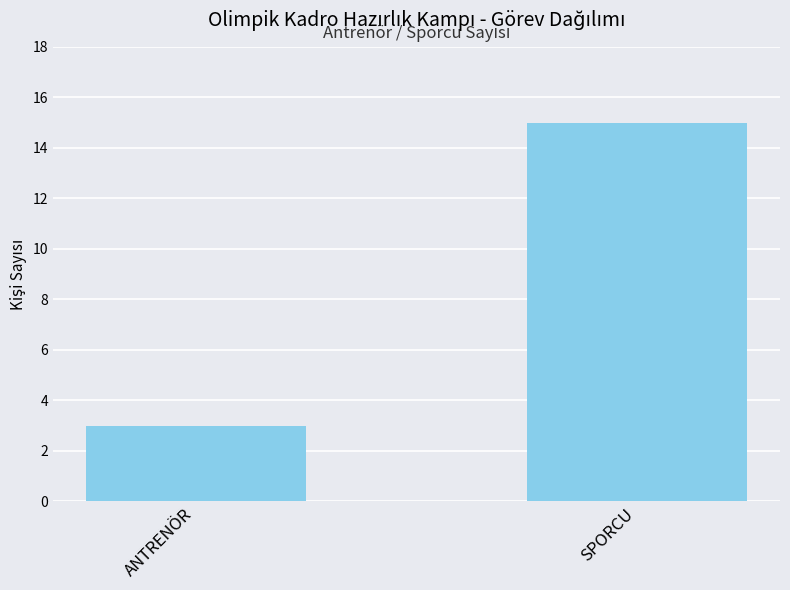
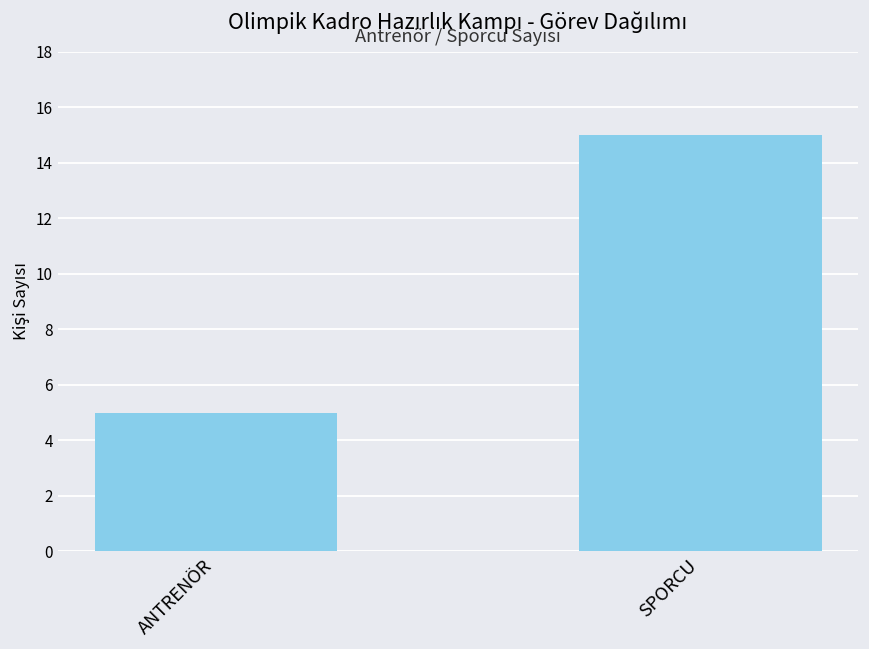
ANTRENÖR: 3 -> 5
